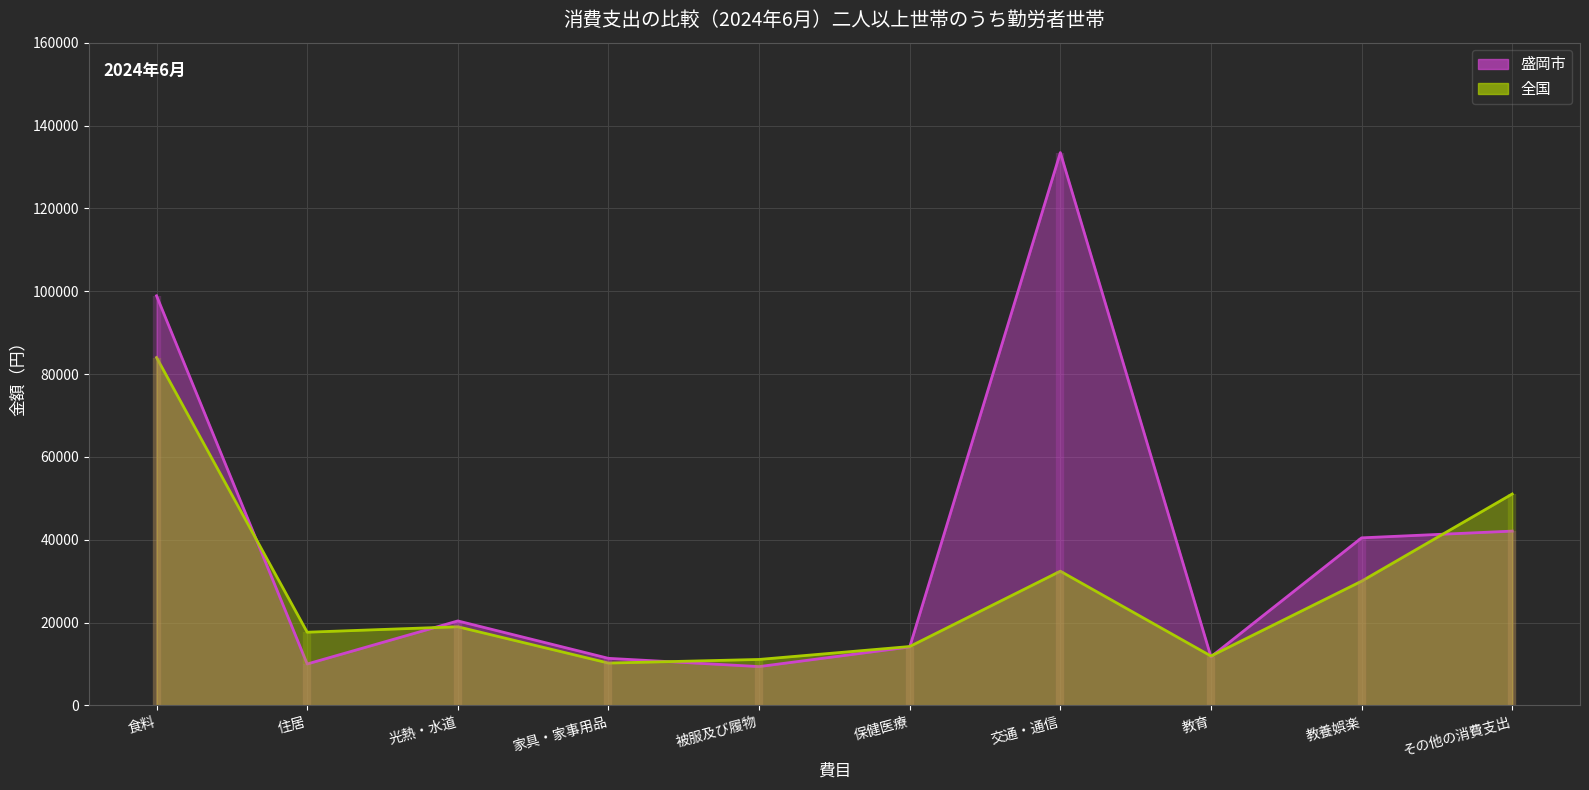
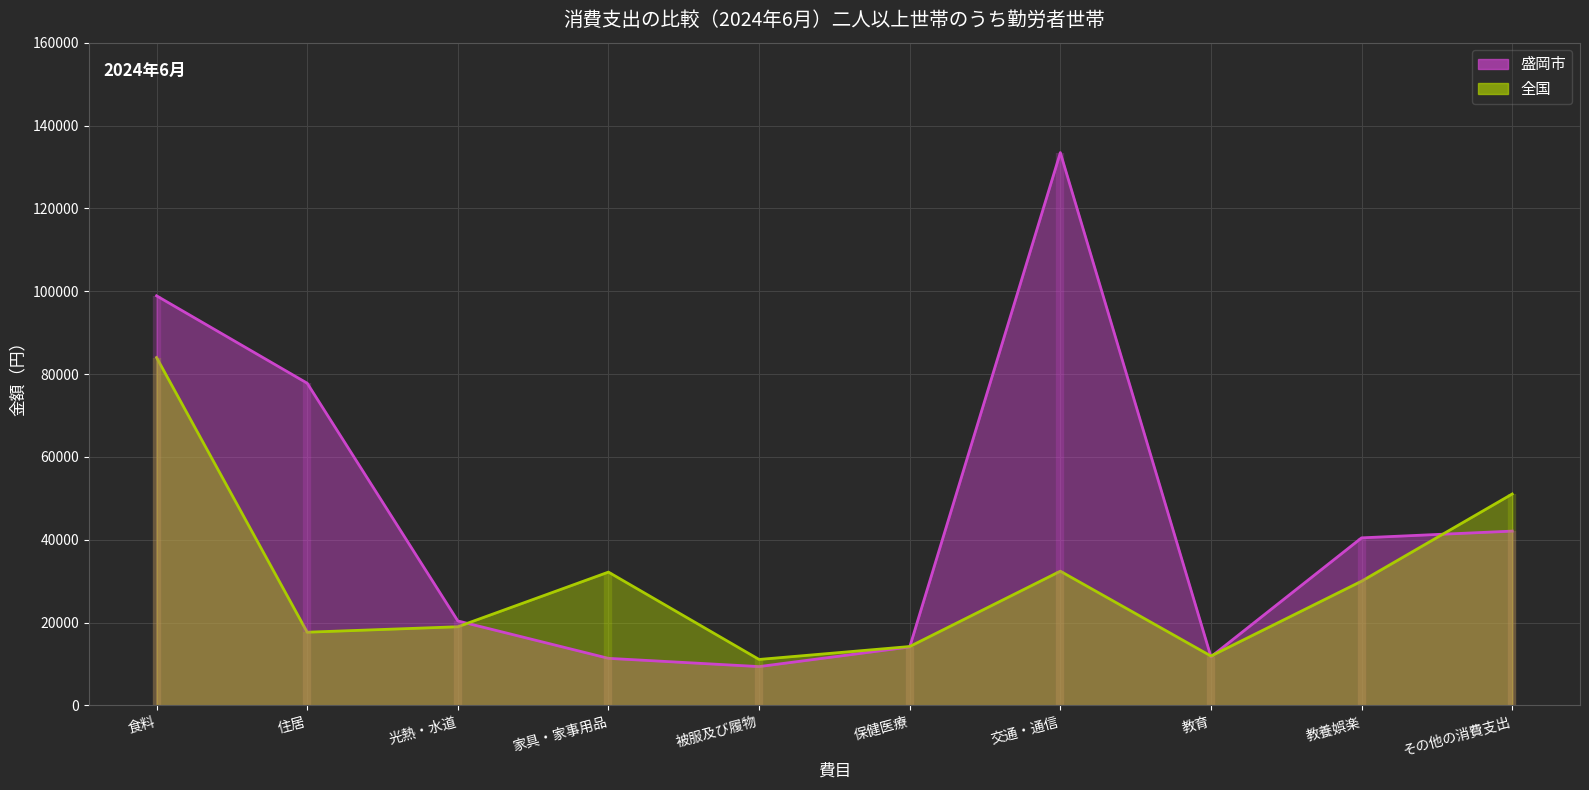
盛岡市, 住居: 10000 -> 78000
全国, 家具・家事用品: 10000 -> 32000
